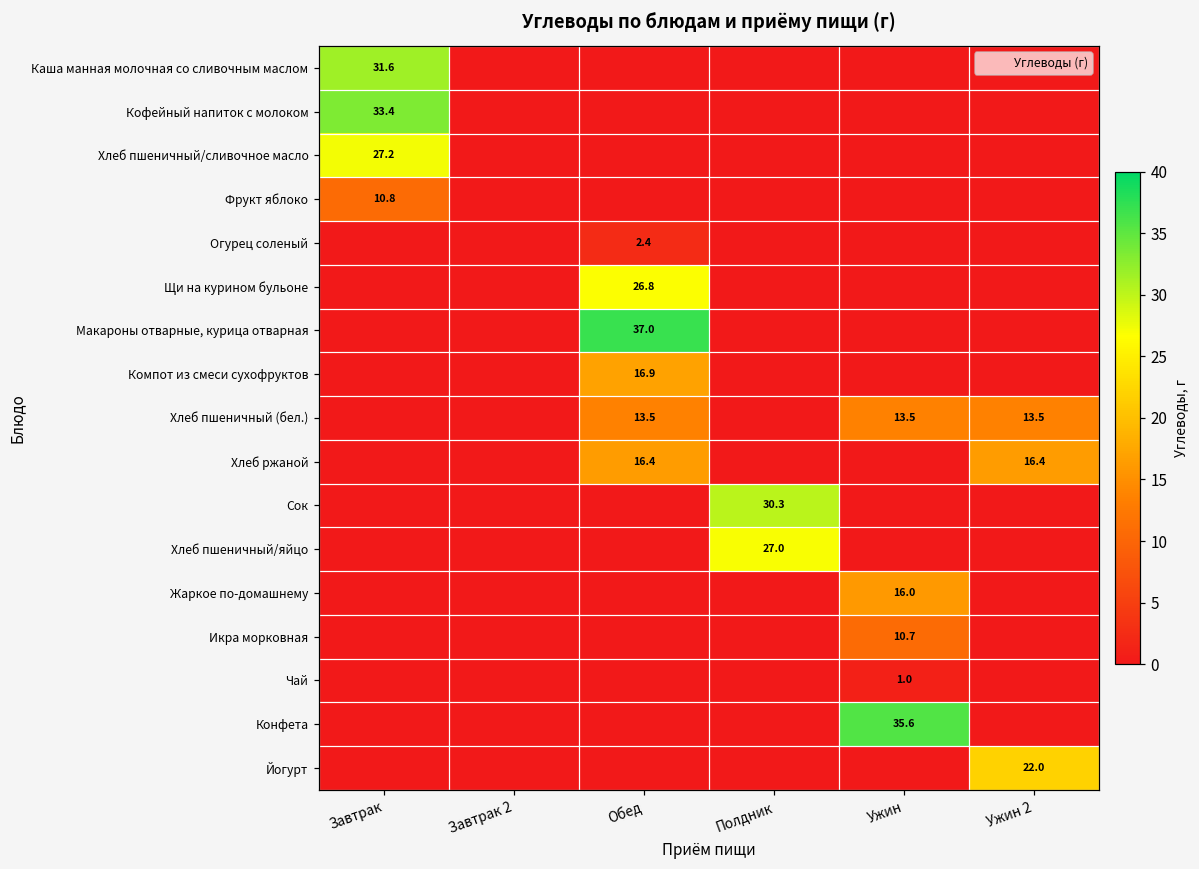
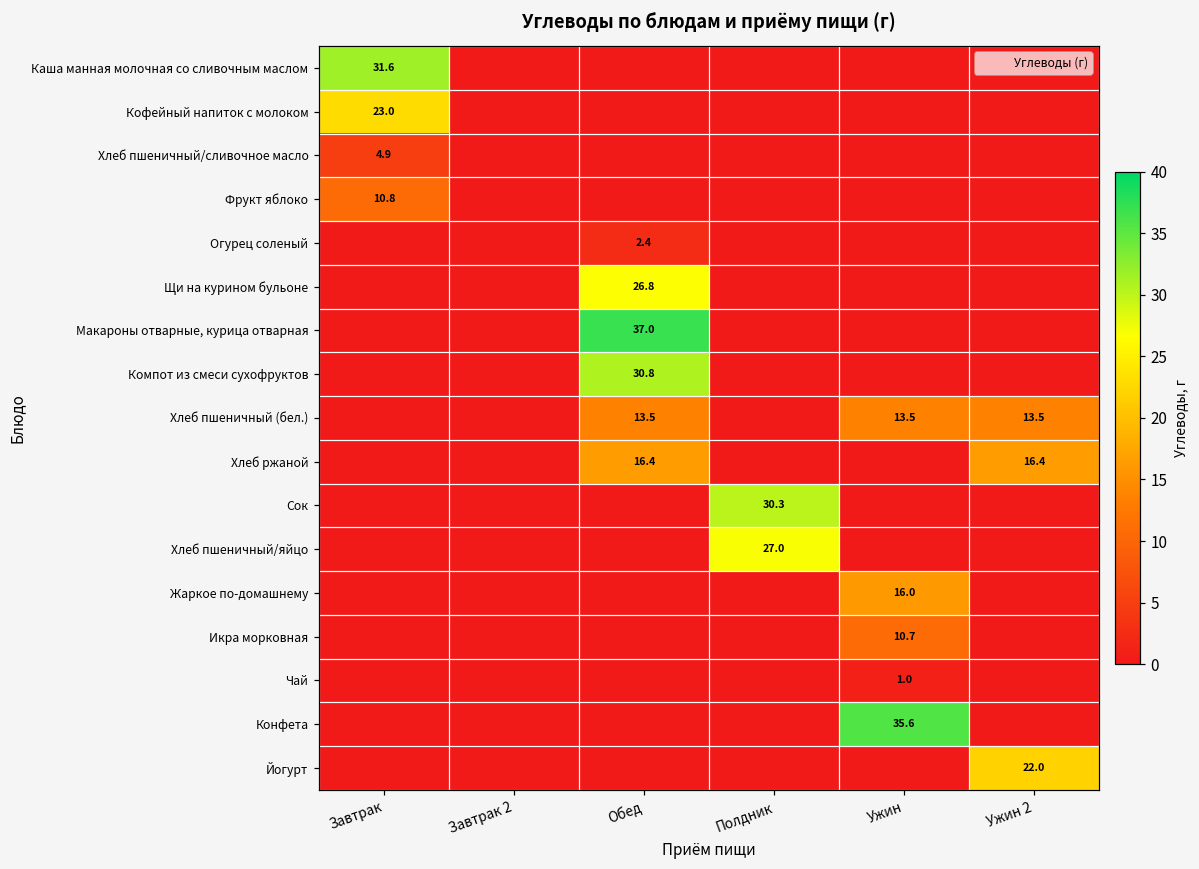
Кофейный напиток с молоком, Завтрак: 33.4 -> 23.0
Хлеб пшеничный/сливочное масло, Завтрак: 27.2 -> 4.9
Компот из смеси сухофруктов, Обед: 16.9 -> 30.8
